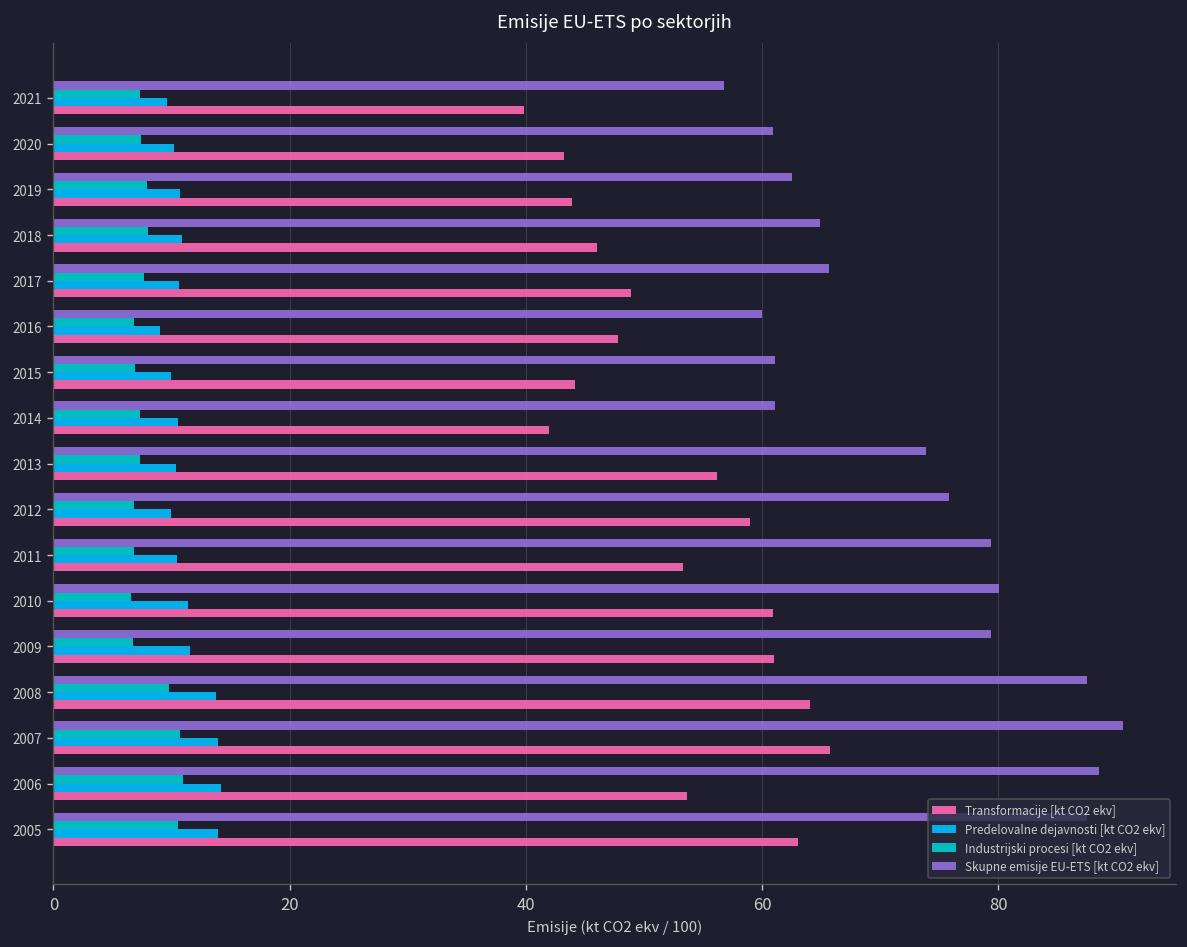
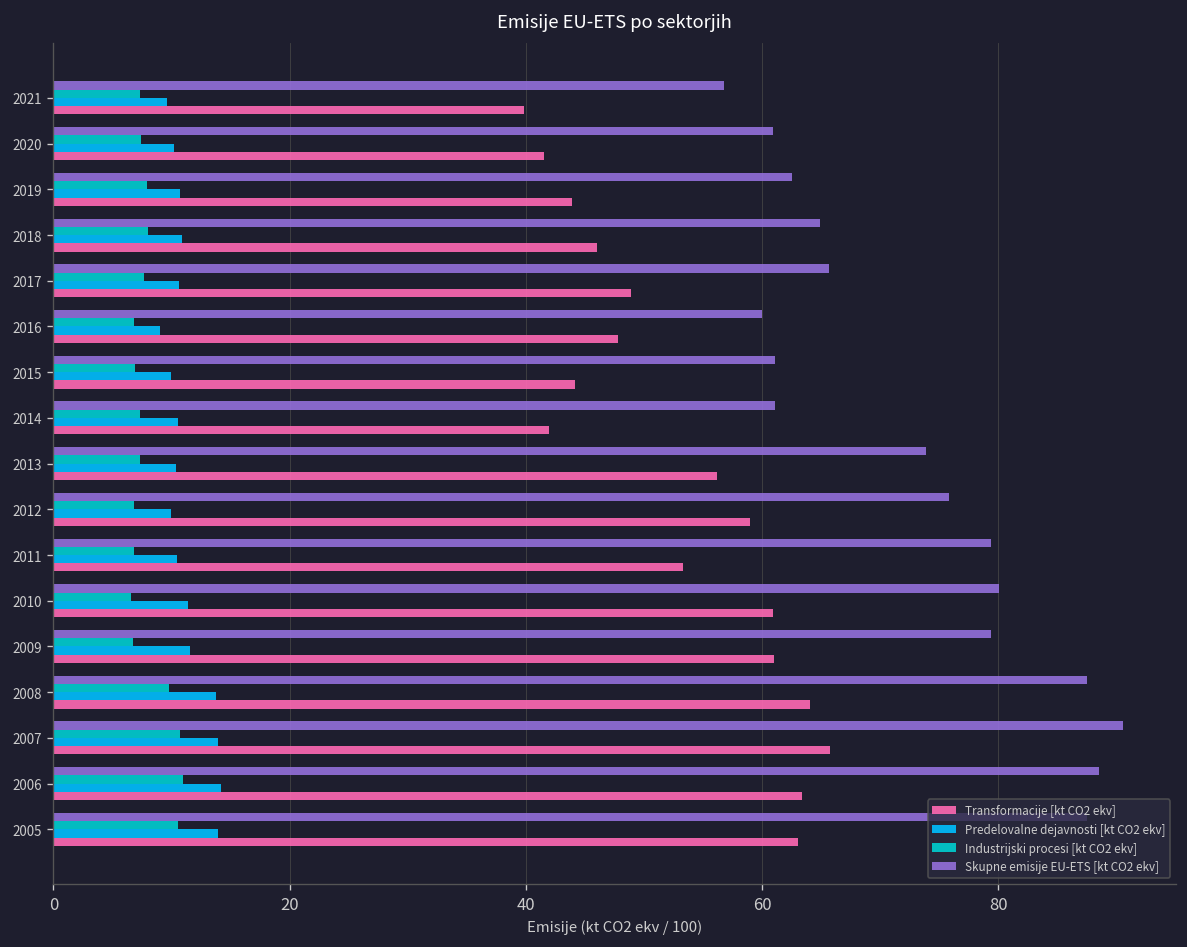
Transformacije [kt CO2 ekv], 2020: 43 -> 42
Transformacije [kt CO2 ekv], 2006: 54 -> 63
